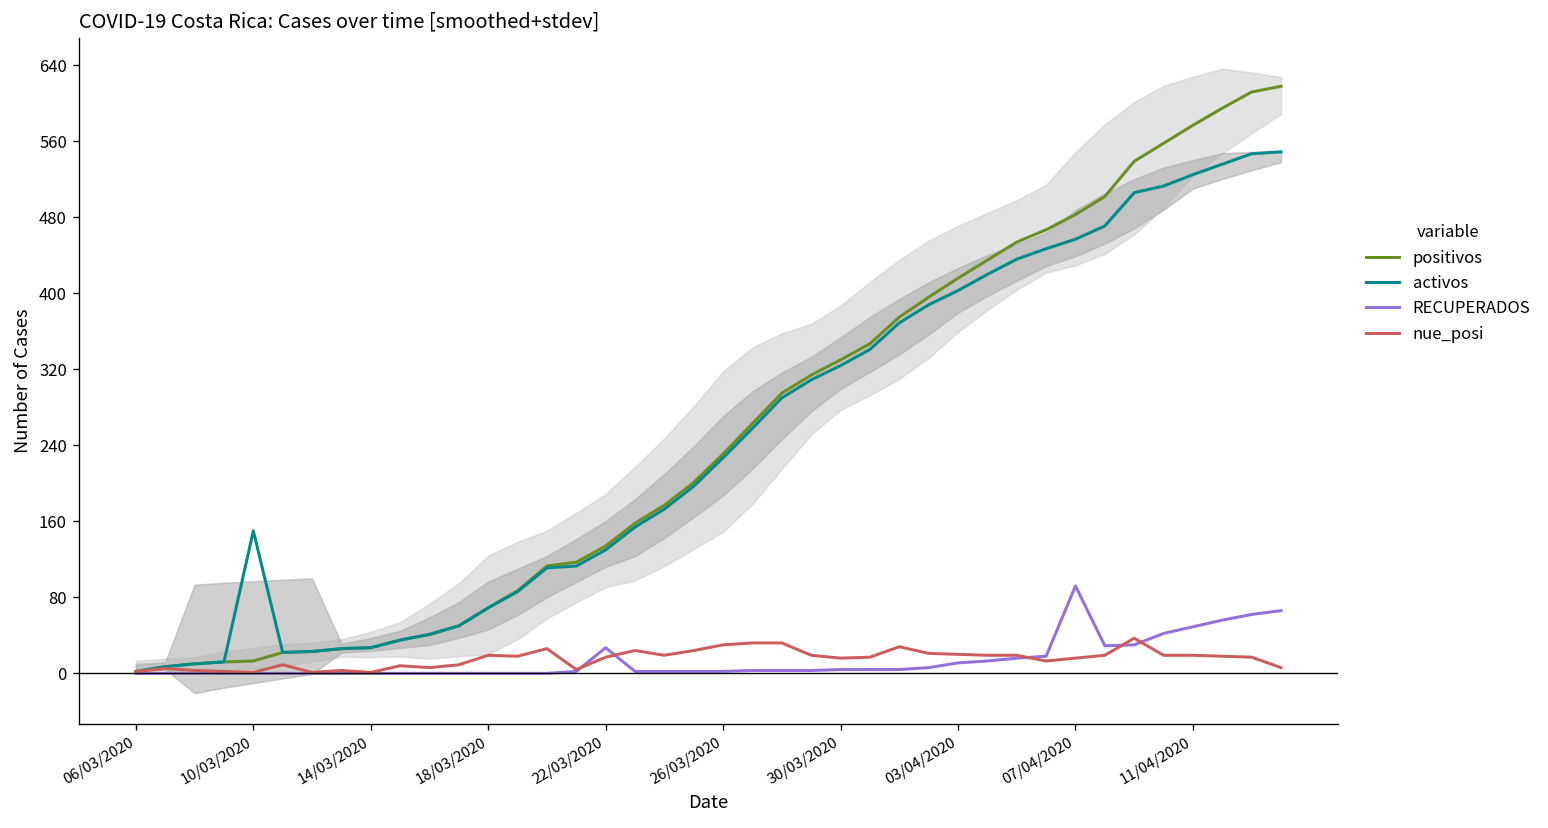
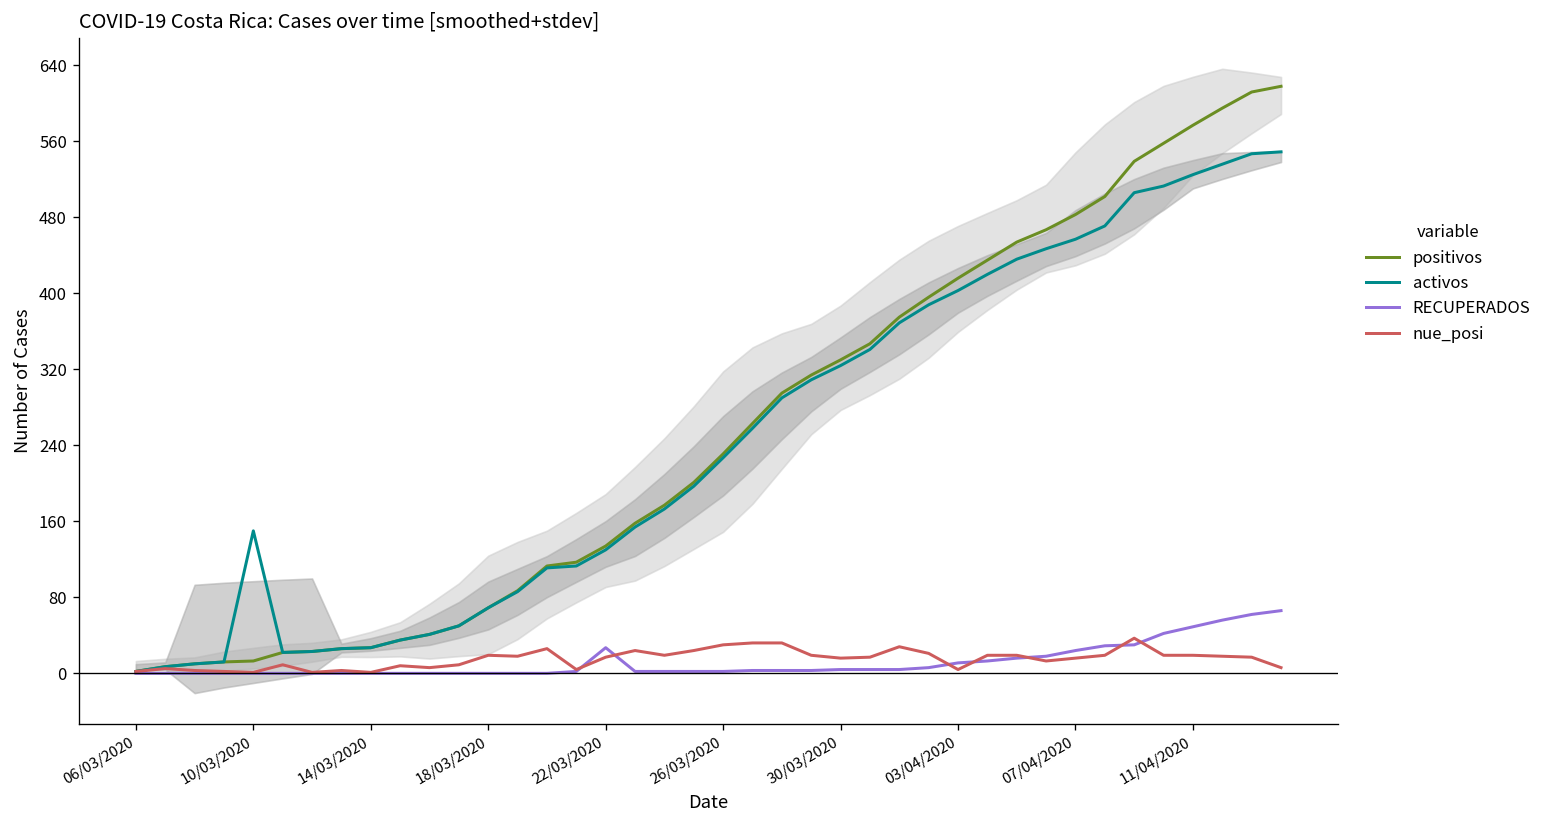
nue_posi, 03/04/2020: 20 -> 0
RECUPERADOS, 07/04/2020: 90 -> 20
